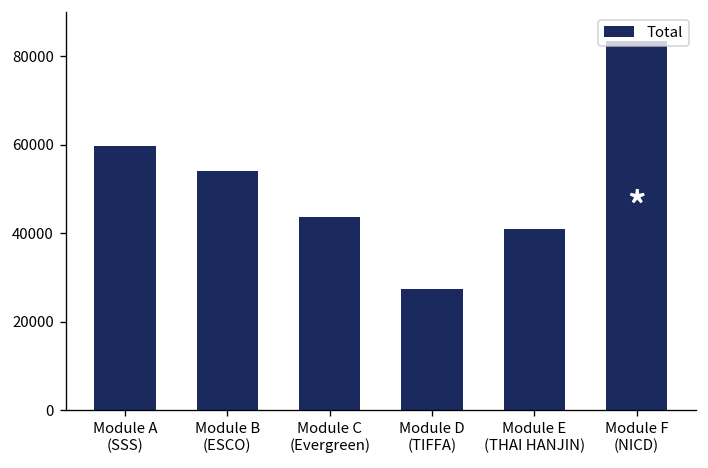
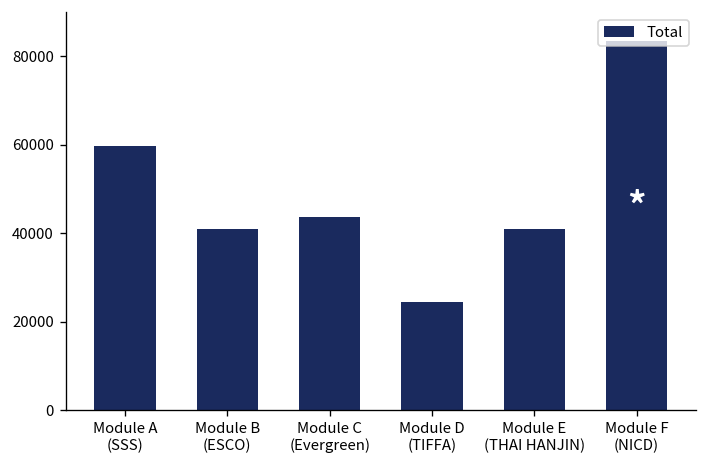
Module B (ESCO): 54000 -> 41000
Module D (TIFFA): 27000 -> 25000
